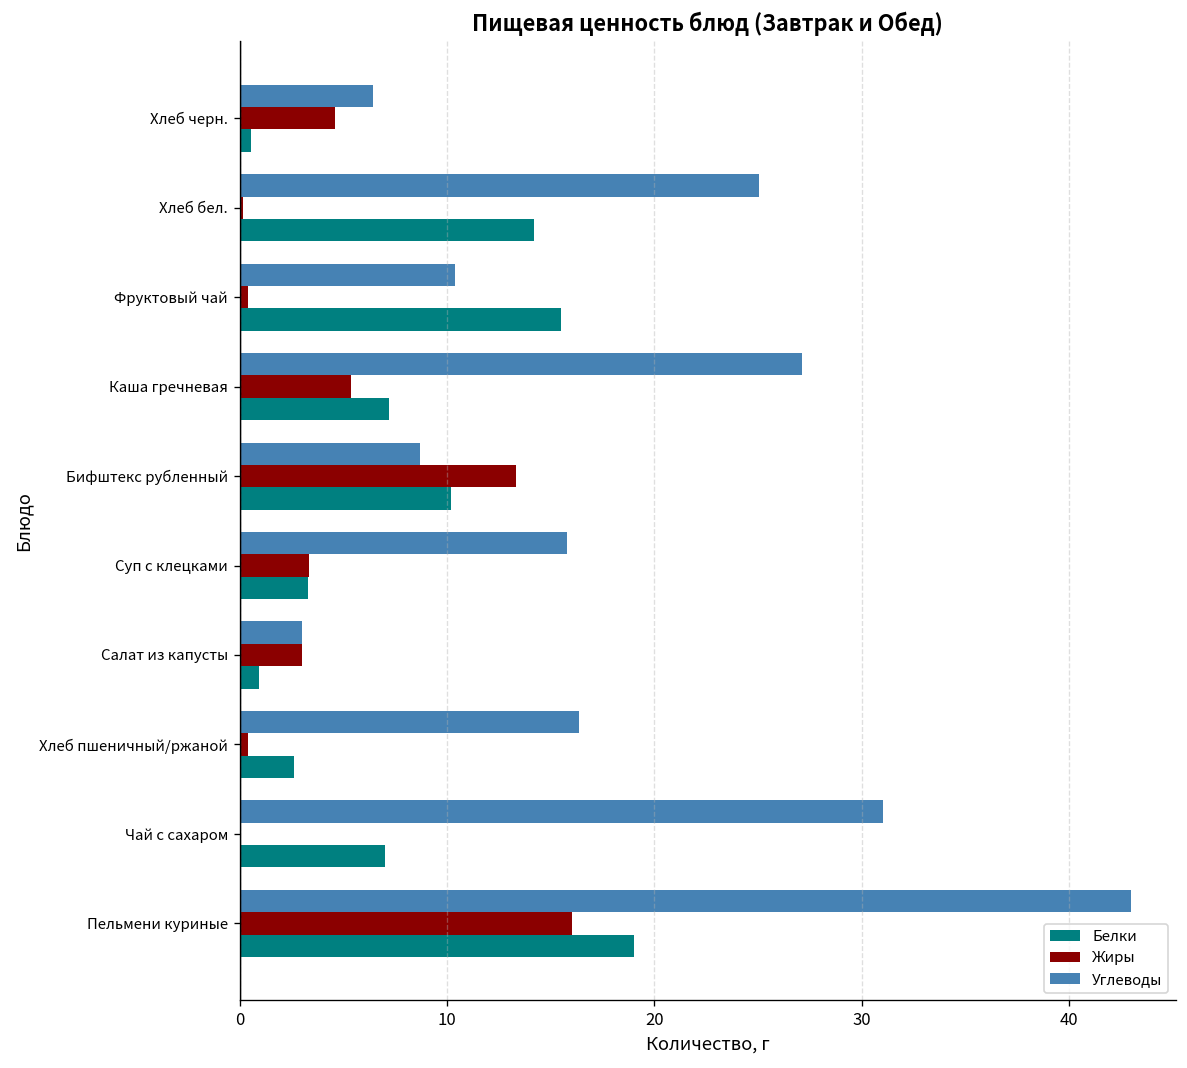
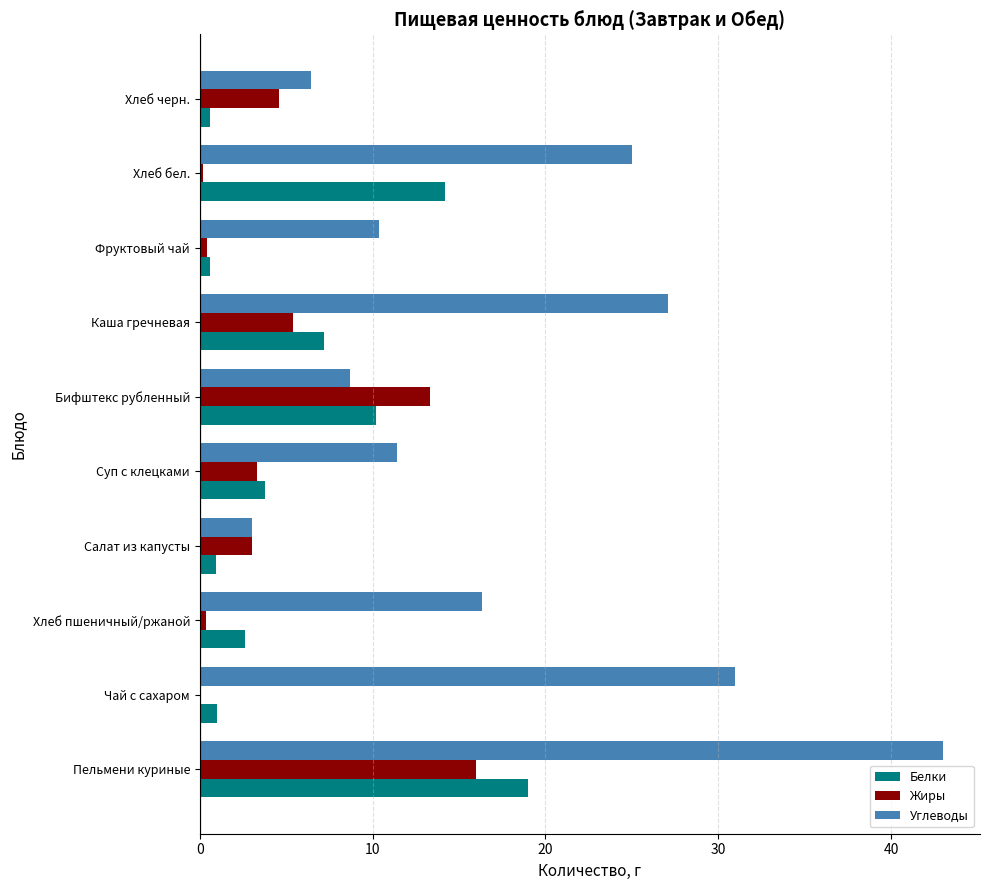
Белки, Фруктовый чай: 15.5 -> 0.6
Углеводы, Суп с клецками: 15.8 -> 11.4
Белки, Суп с клецками: 3.3 -> 3.8
Белки, Чай с сахаром: 7 -> 1
